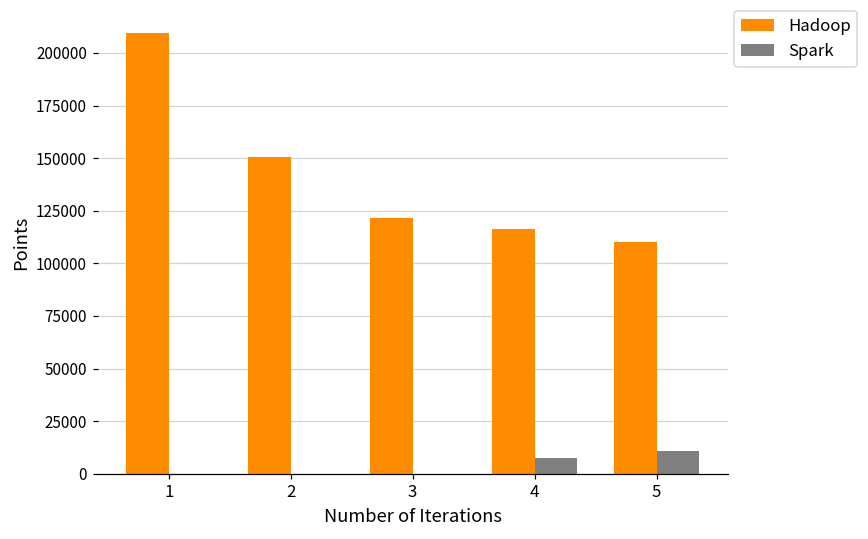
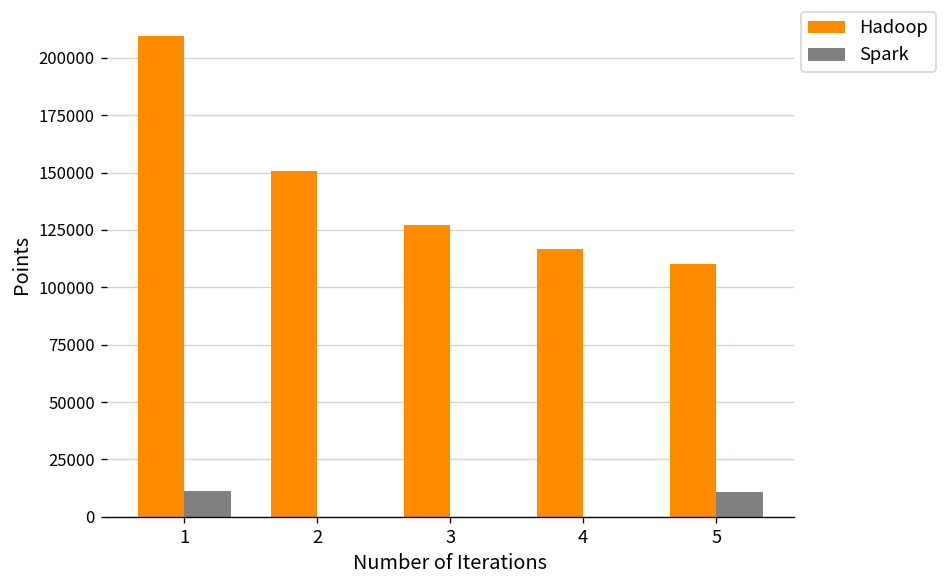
Spark, 1: 0 -> 11000
Hadoop, 3: 122000 -> 127000
Spark, 4: 7000 -> 0
